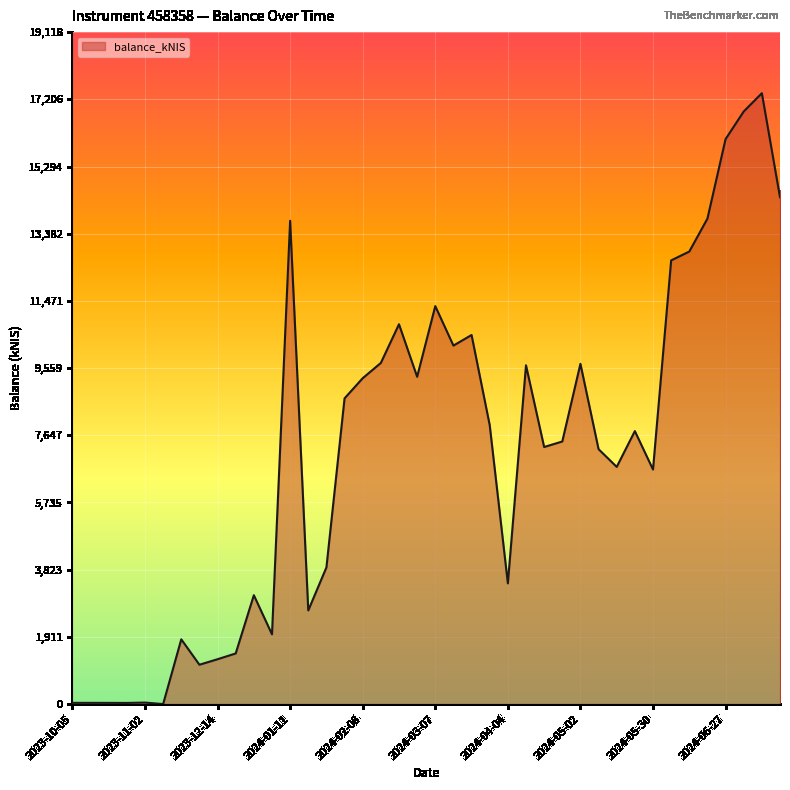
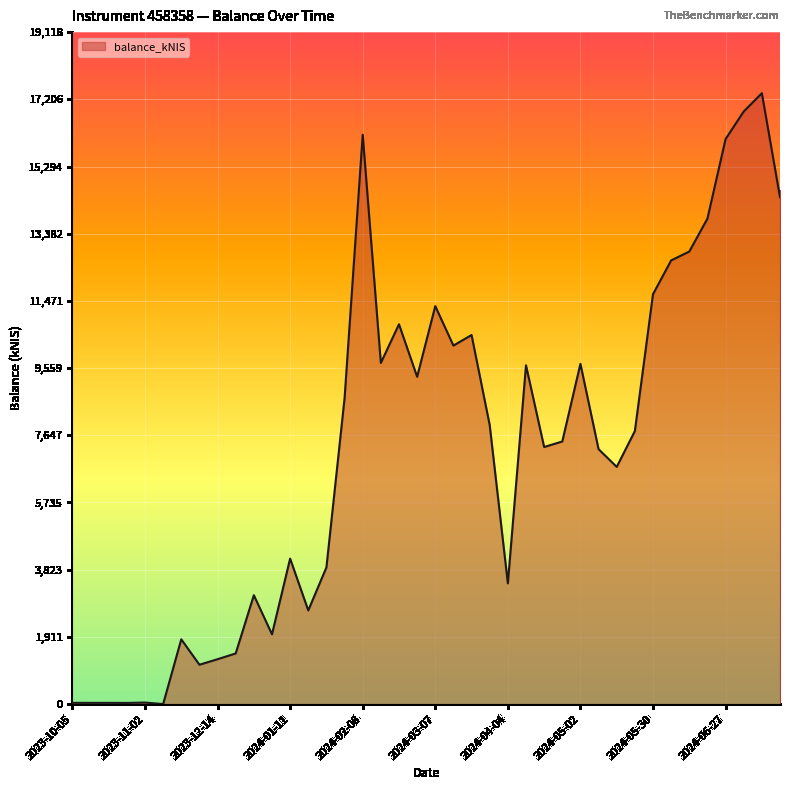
2024-01-11: 13,800 -> 4,100
2024-02-08: 9,300 -> 16,200
2024-05-30: 6,700 -> 11,700
